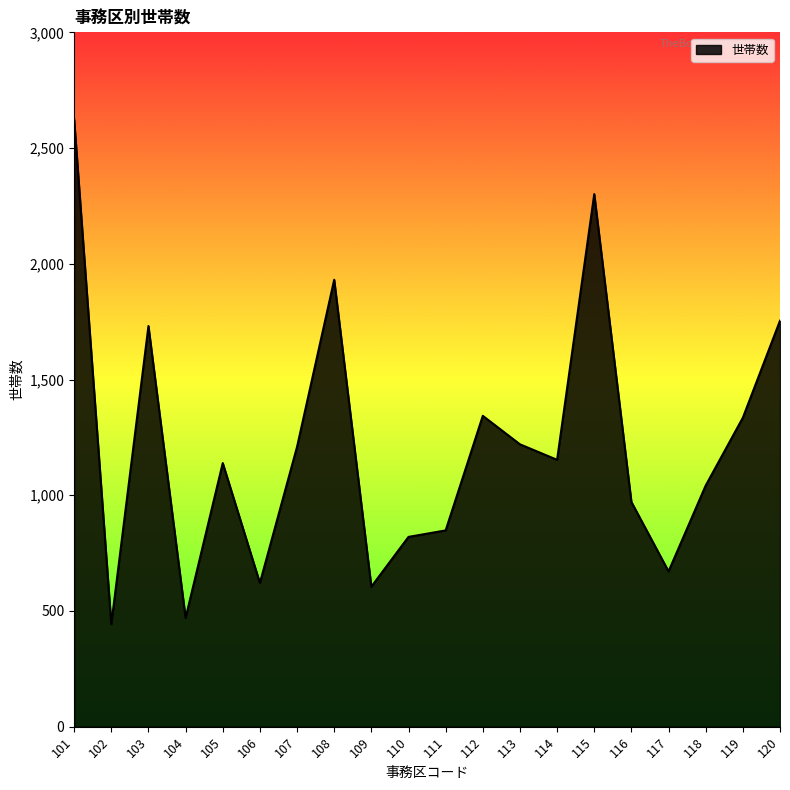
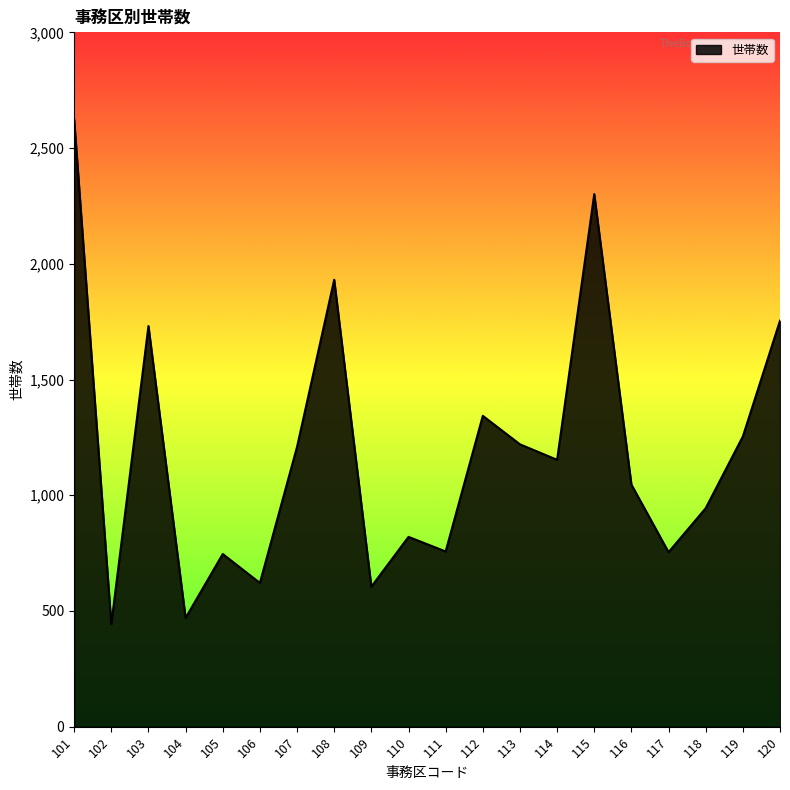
105: 1,140 -> 750
111: 850 -> 760
116: 970 -> 1,050
117: 670 -> 750
118: 1,040 -> 940
119: 1,340 -> 1,250
